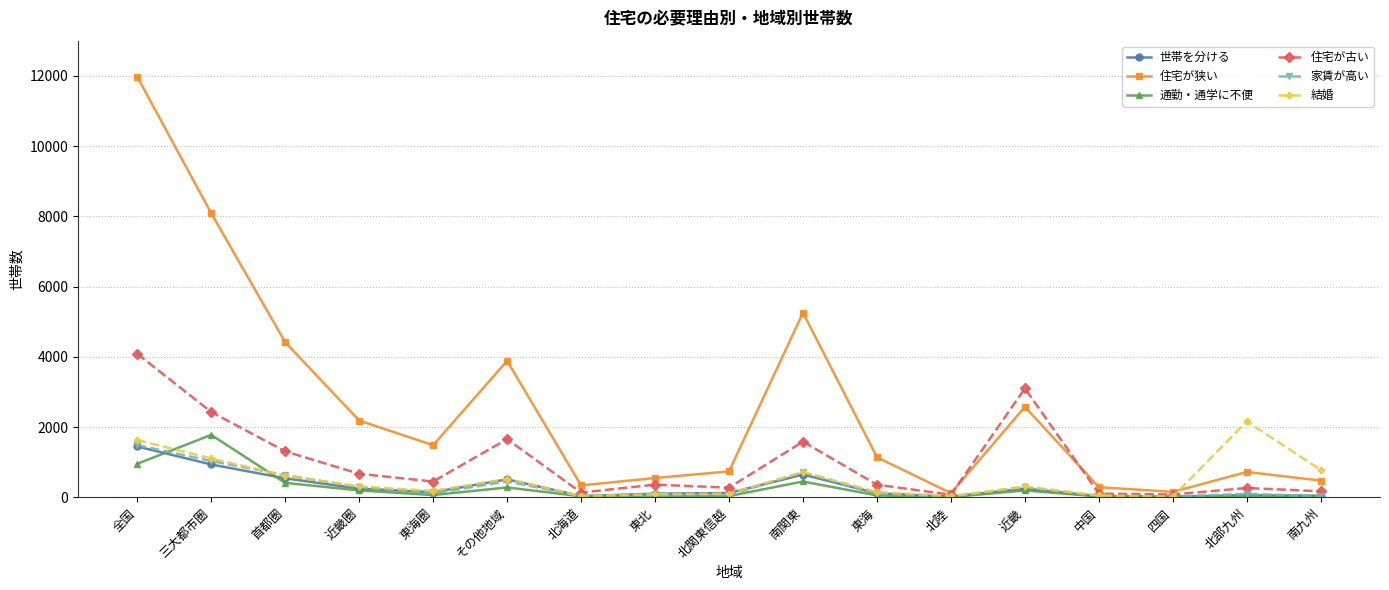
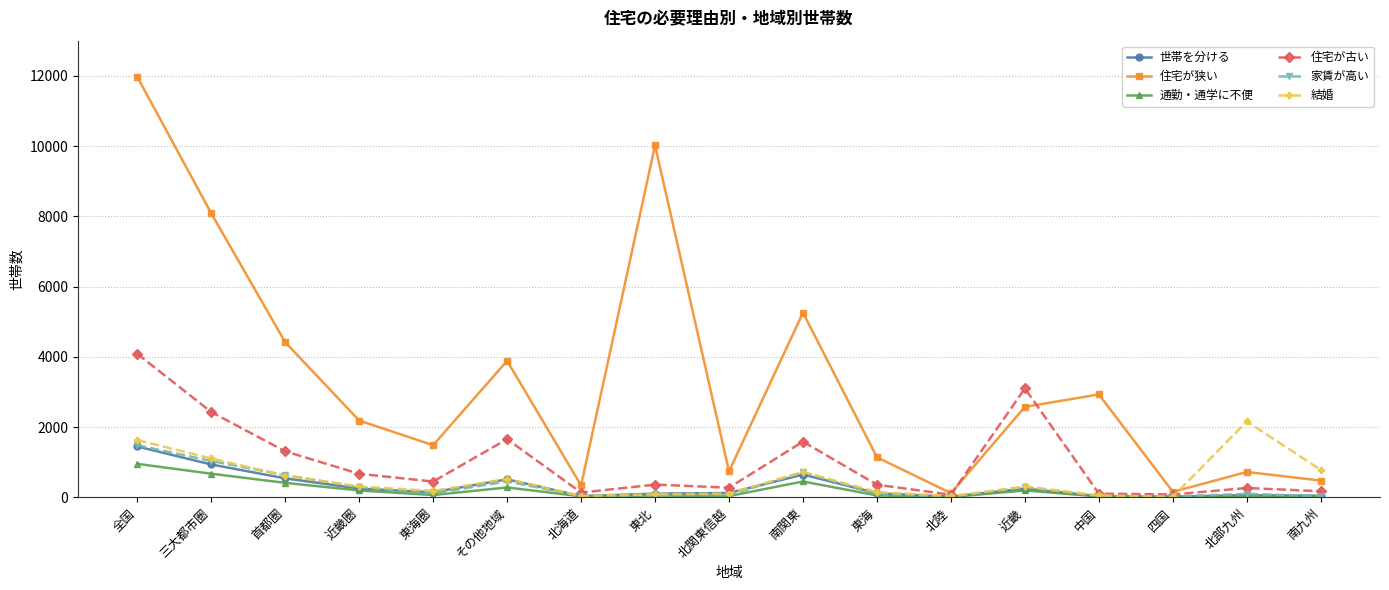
通勤・通学に不便, 三大都市圏: 1800 -> 700
住宅が狭い, 東北: 600 -> 10000
住宅が狭い, 中国: 300 -> 2900
